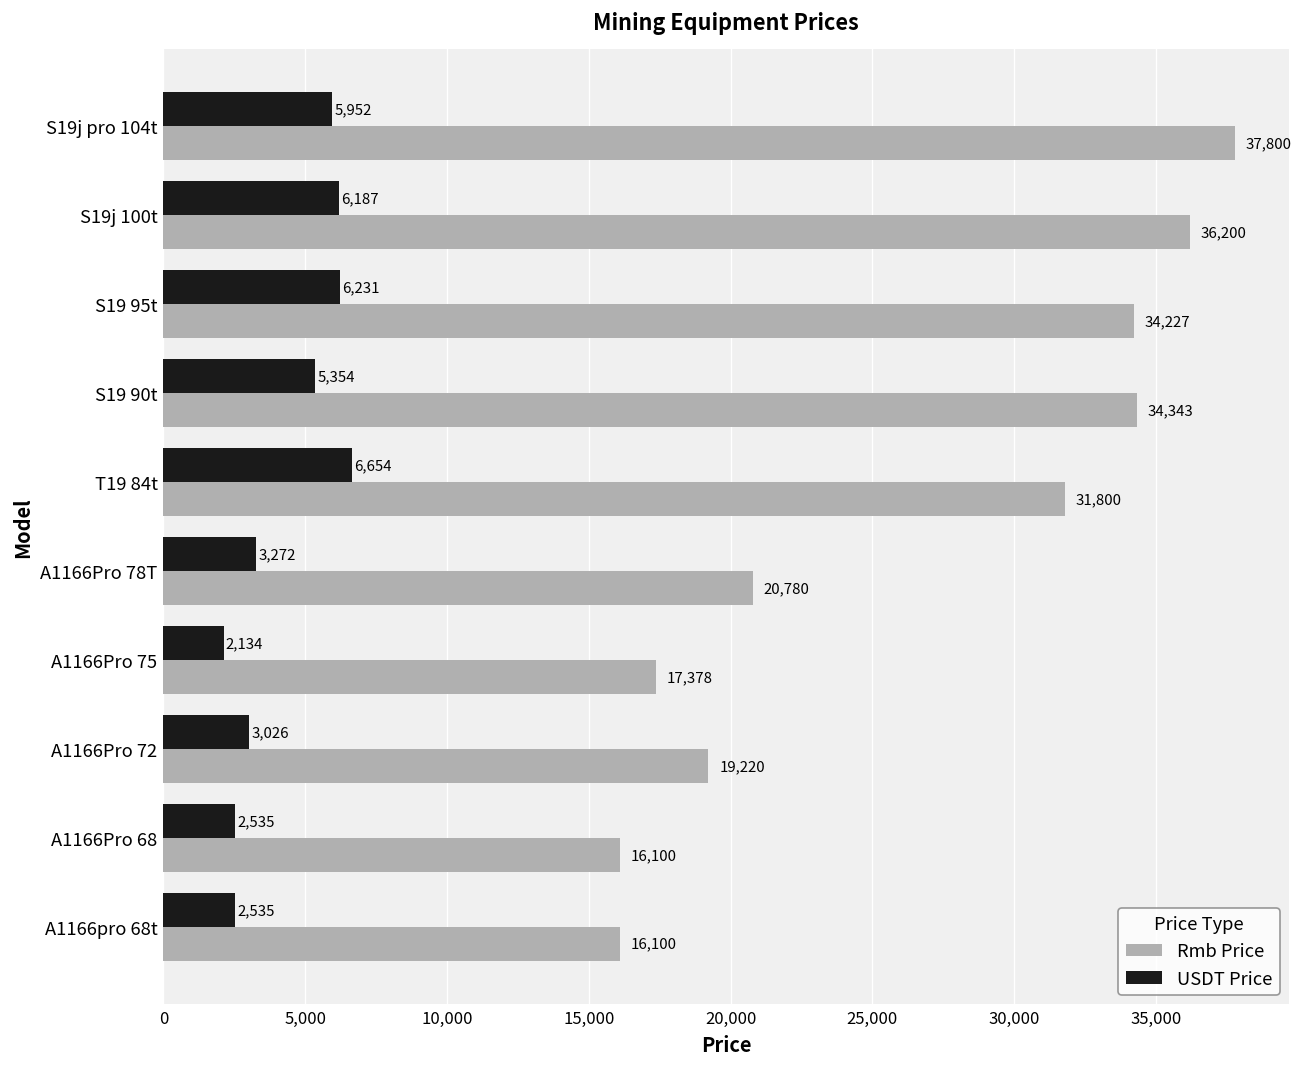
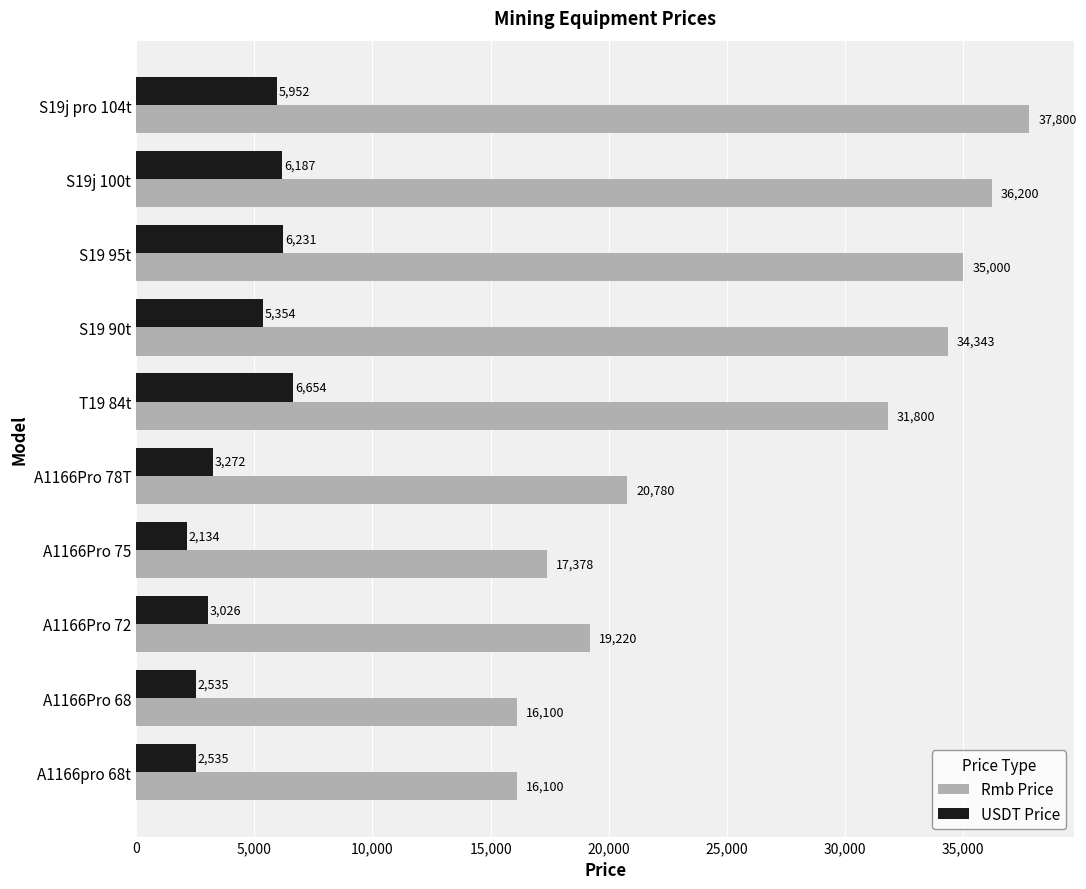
Rmb Price, S19 95t: 34,227 -> 35,000
